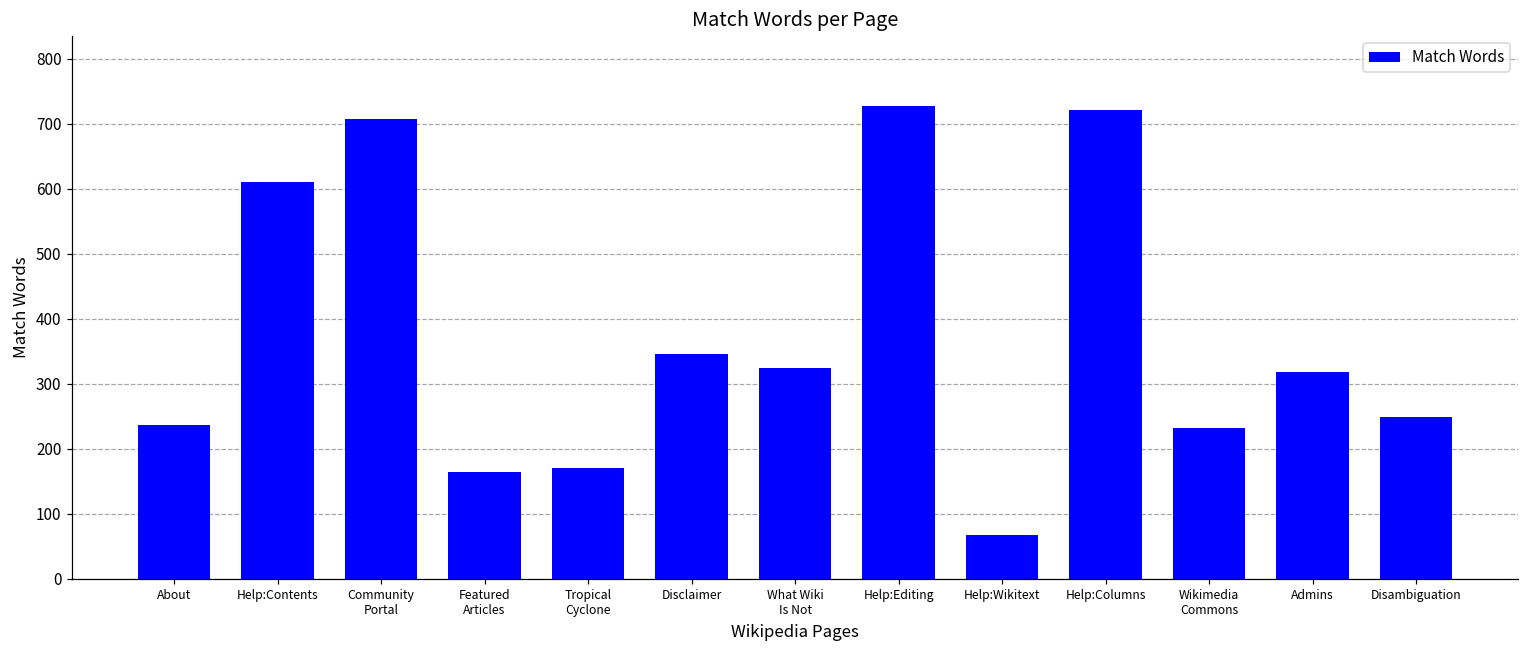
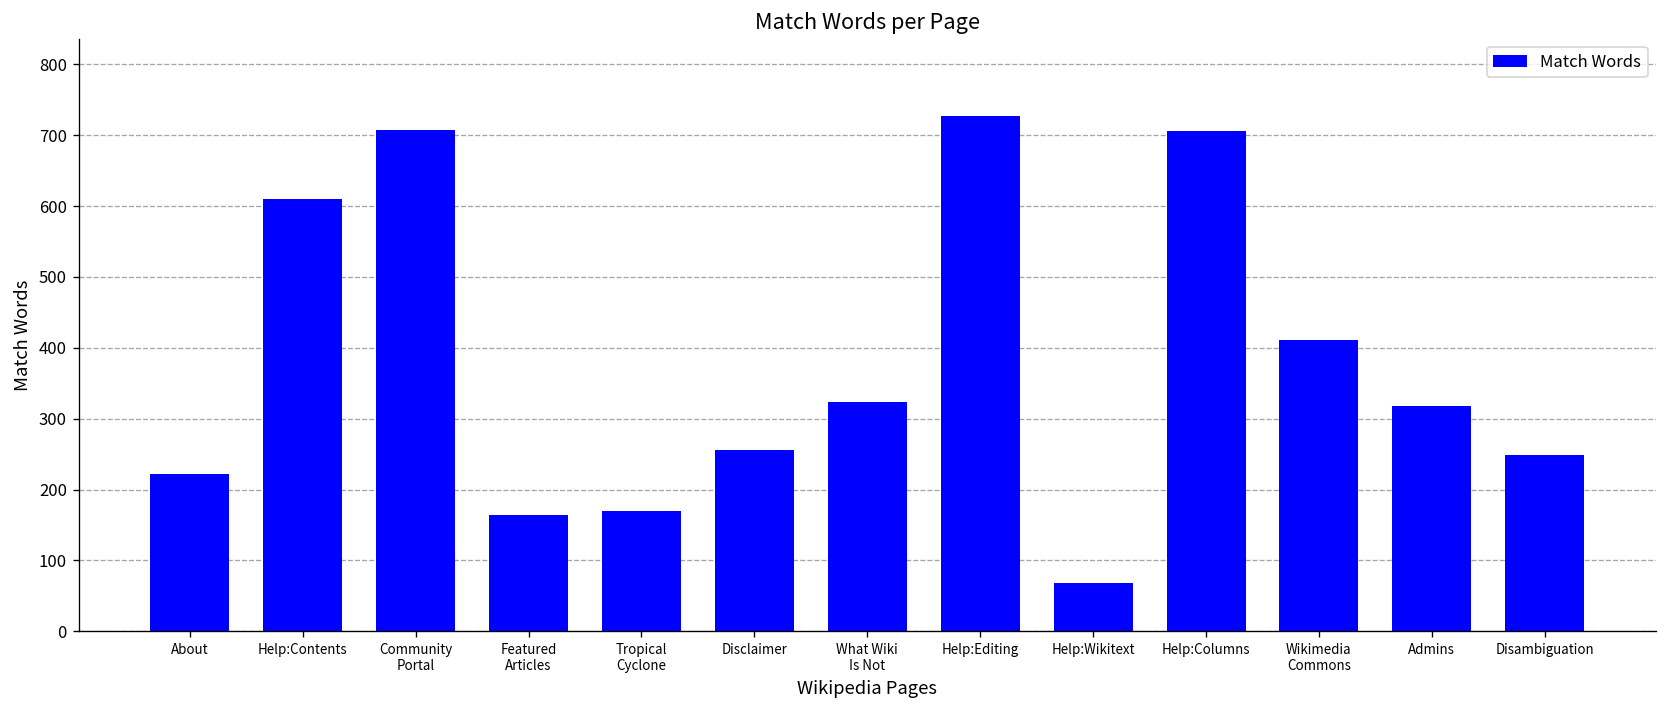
About: 240 -> 220
Disclaimer: 350 -> 260
Help:Columns: 720 -> 710
Wikimedia Commons: 230 -> 410
